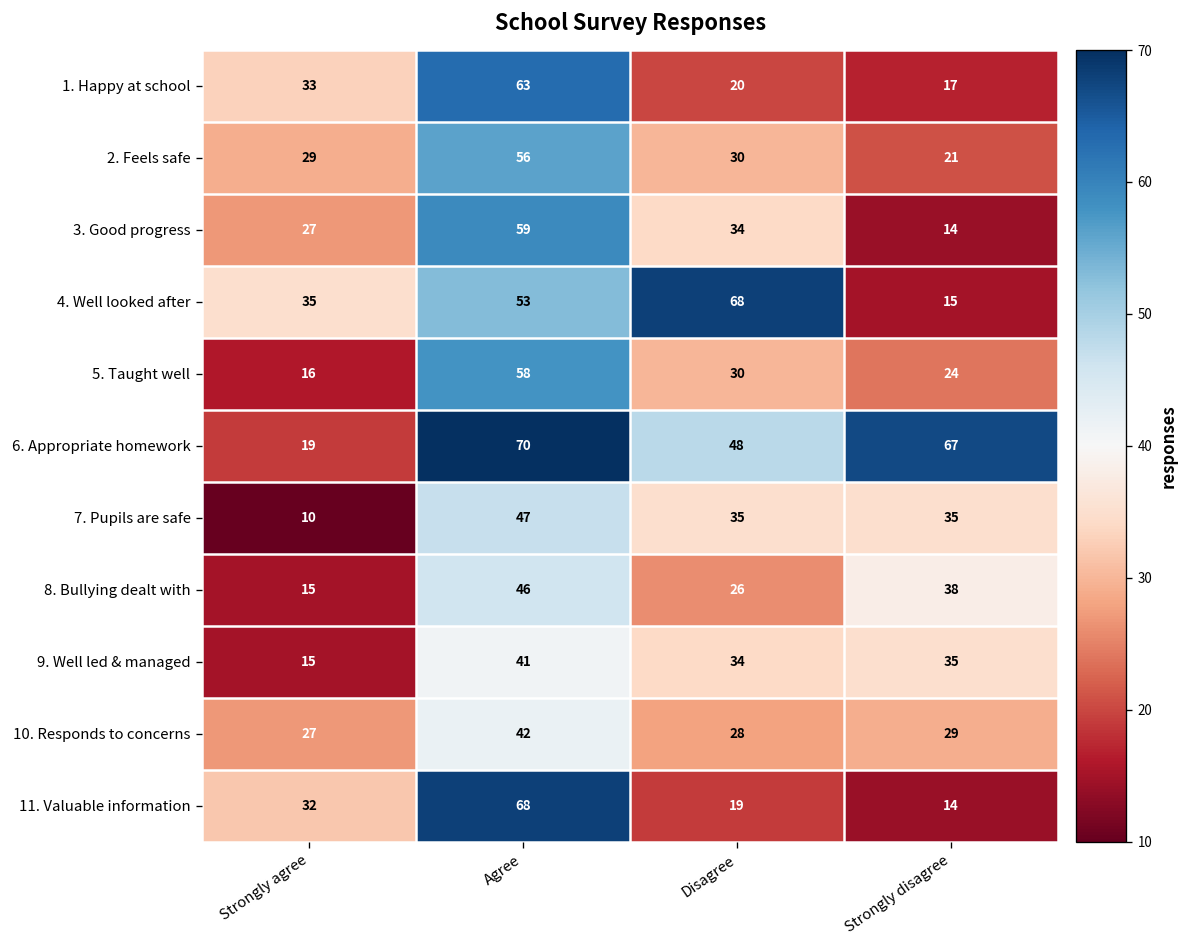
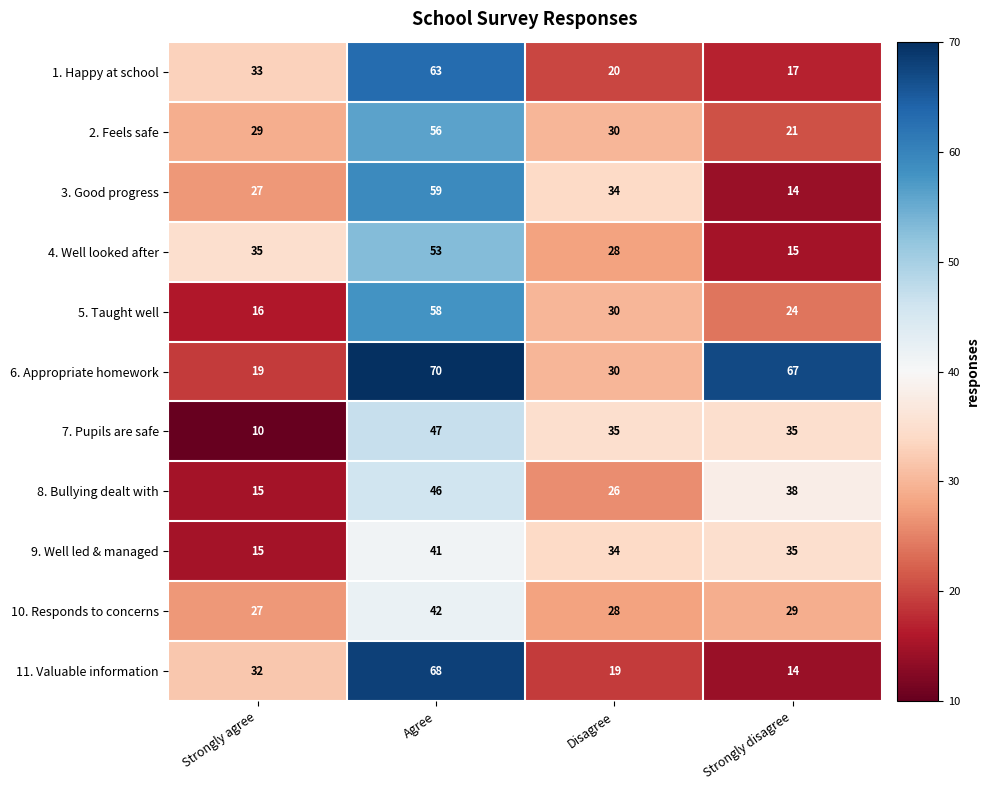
4. Well looked after, Disagree: 68 -> 28
6. Appropriate homework, Disagree: 48 -> 30
